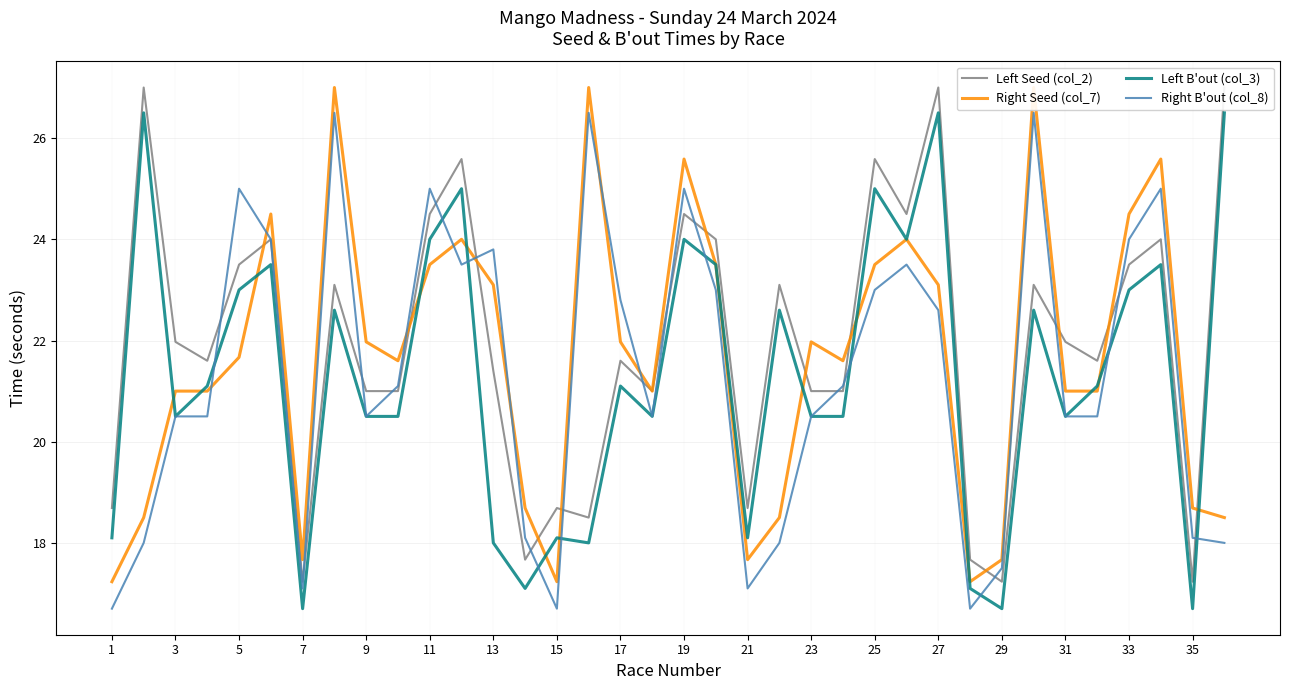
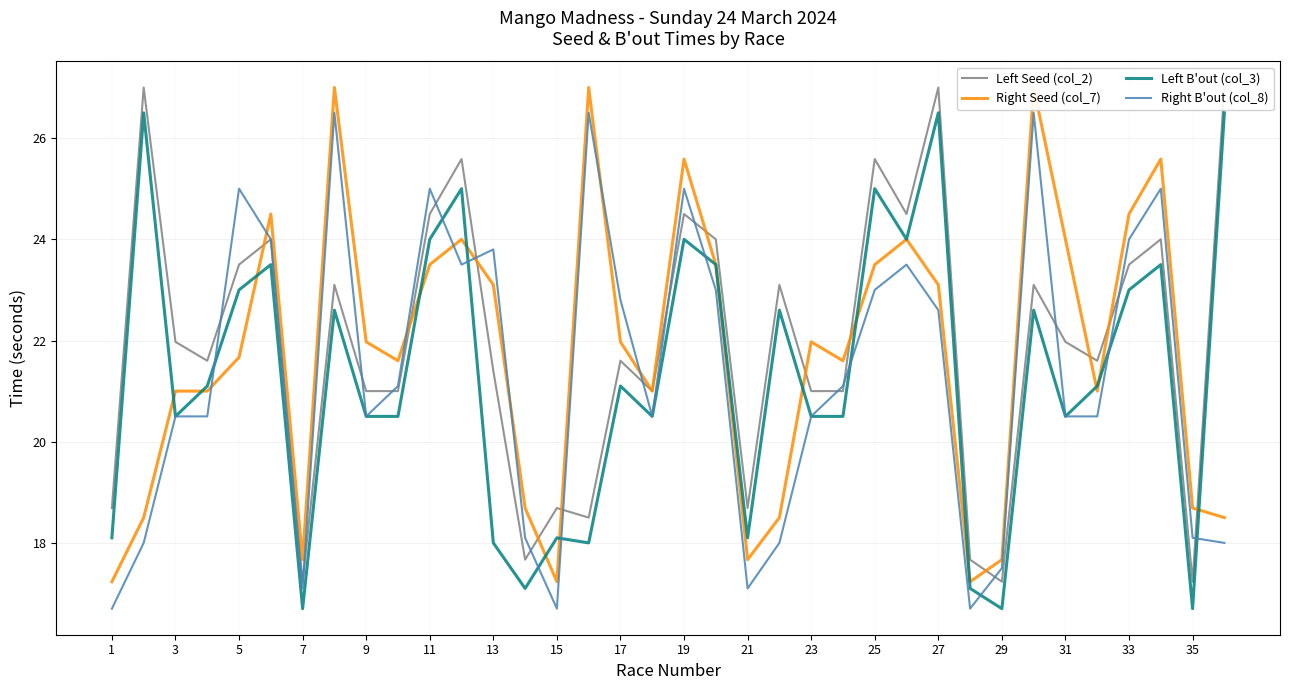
Right Seed (col_7), 31: 21 -> 24
